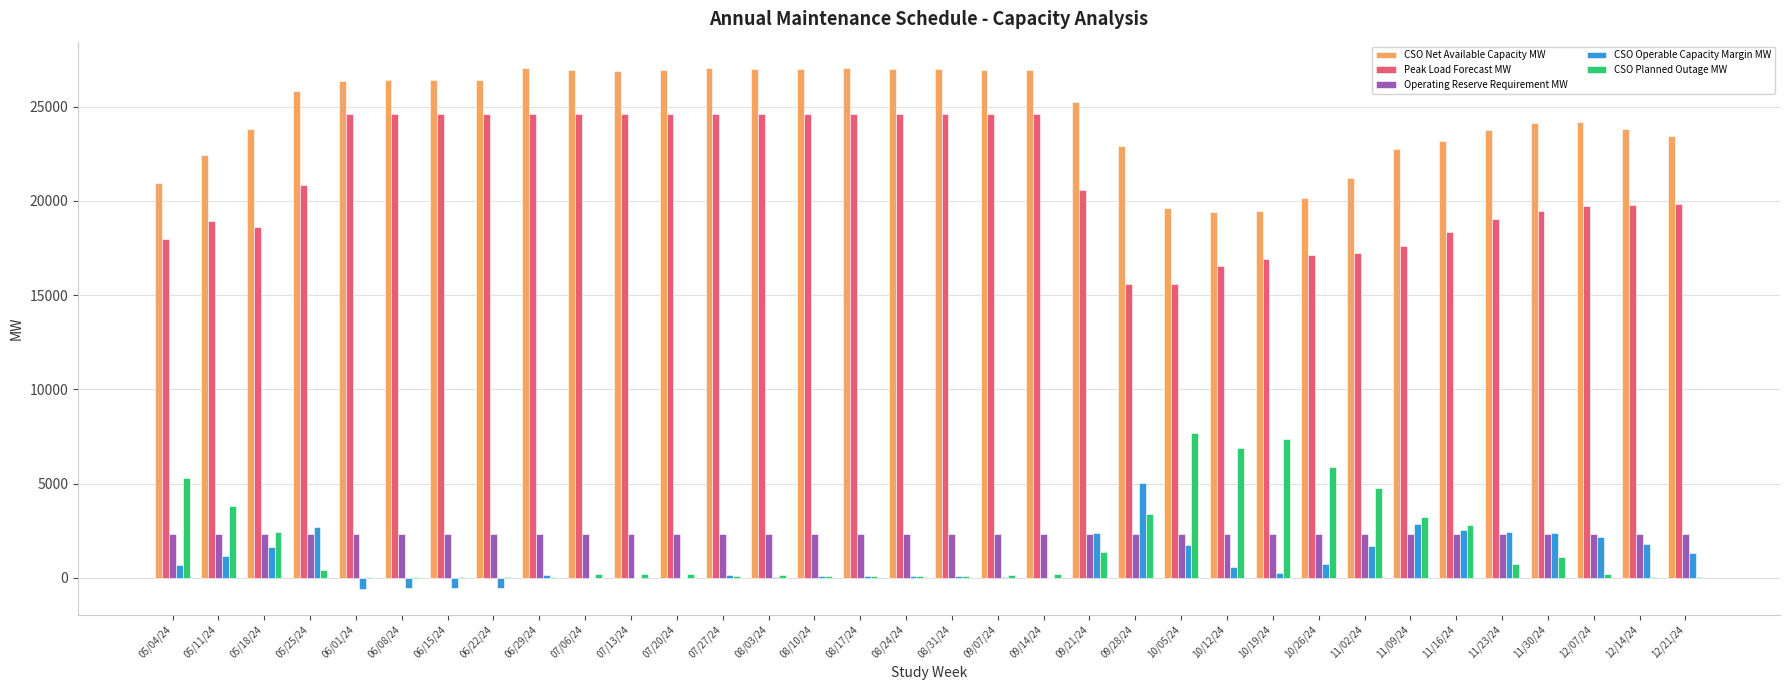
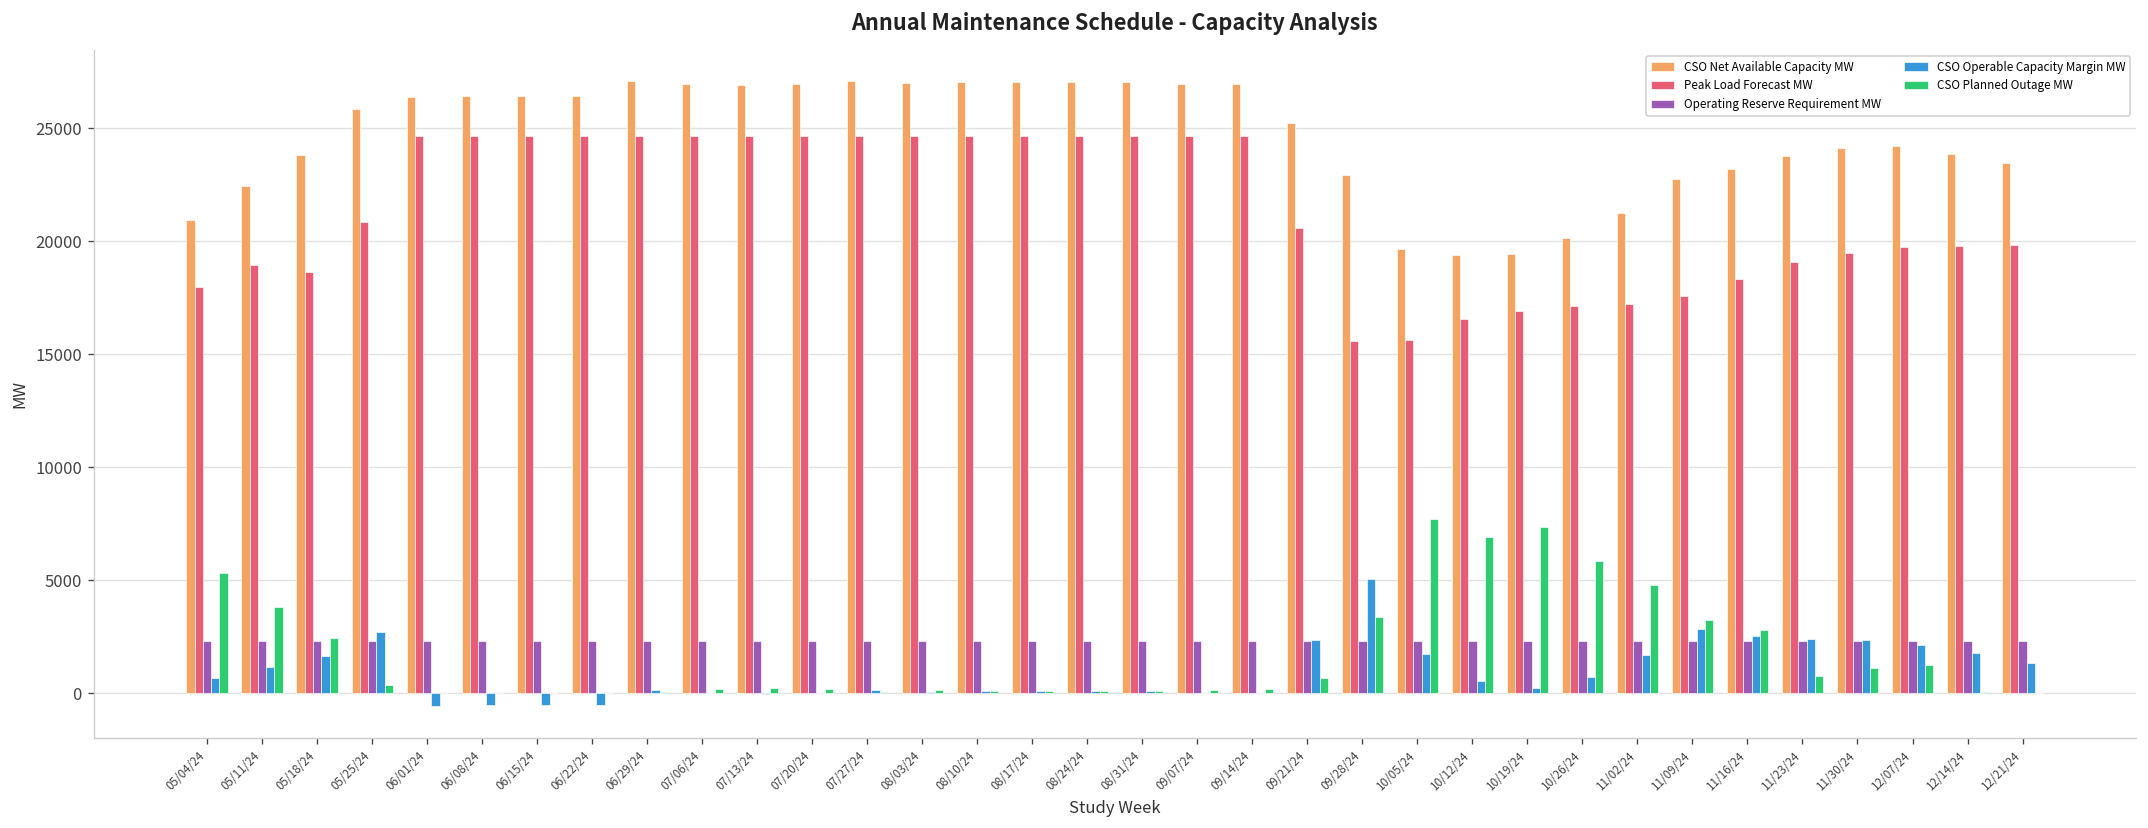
CSO Planned Outage MW, 09/21/24: 1400 -> 700
CSO Planned Outage MW, 12/07/24: 200 -> 1200
